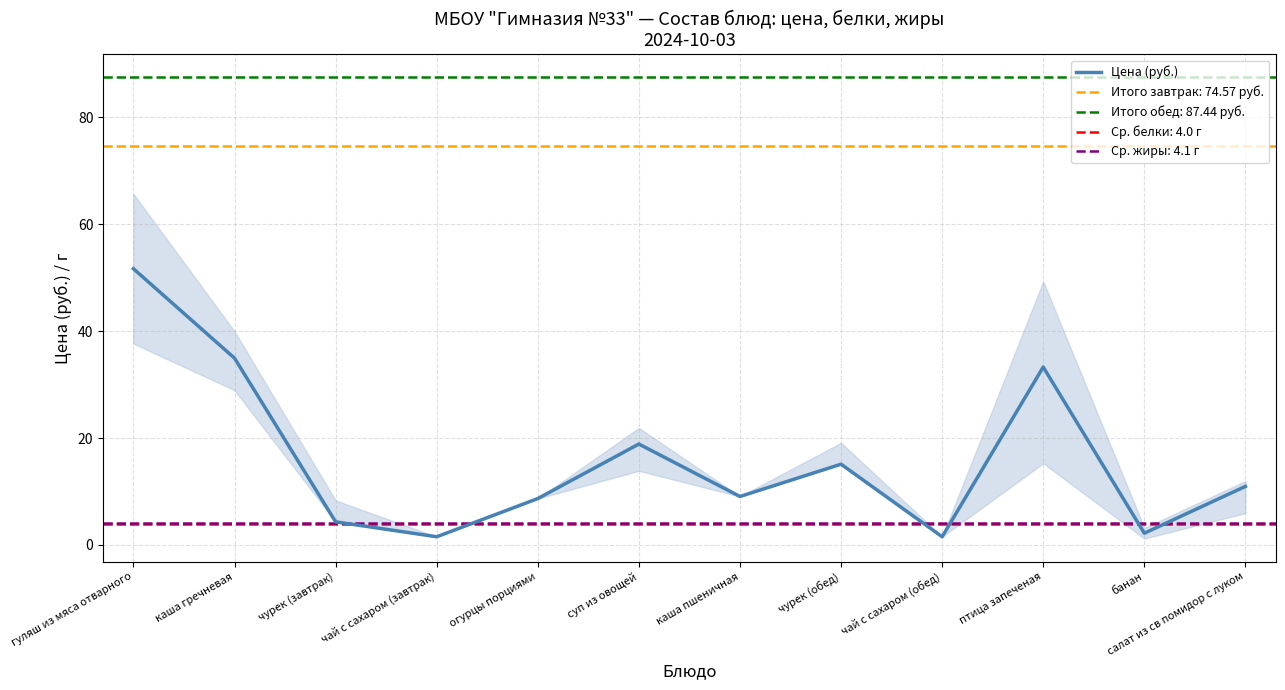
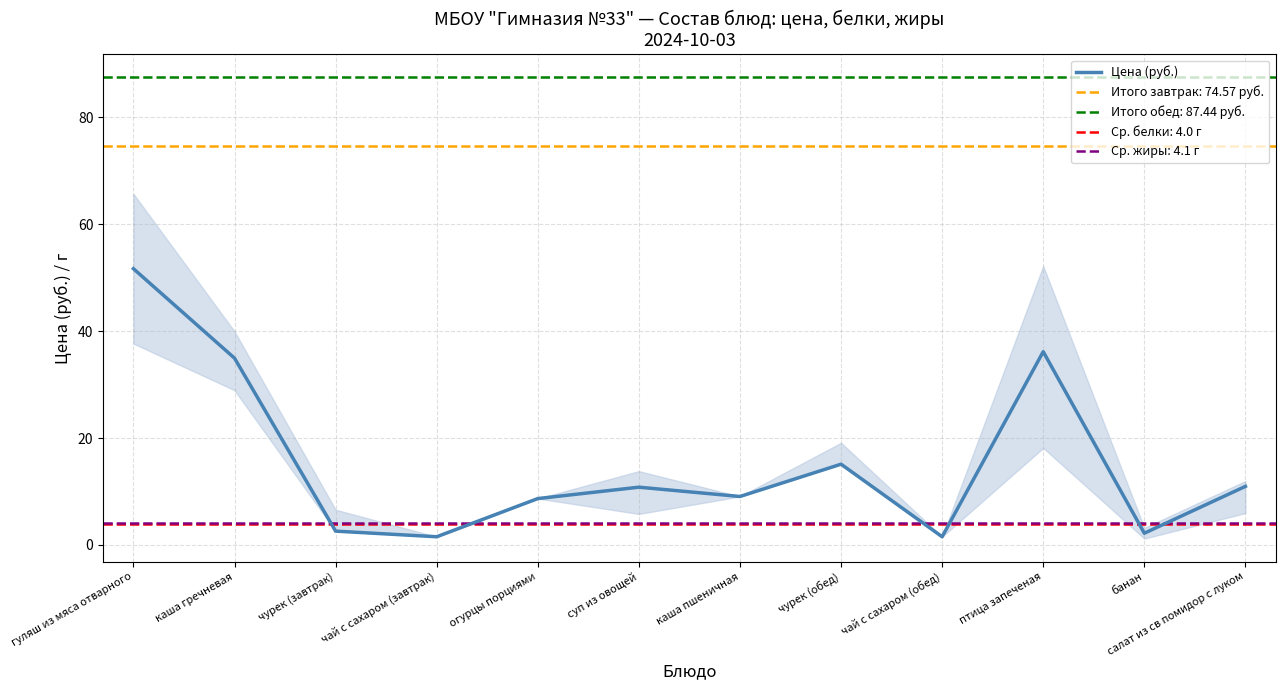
Цена (руб.), чурек (завтрак): 4 -> 3
Цена (руб.), суп из овощей: 19 -> 11
Цена (руб.), птица запеченая: 33 -> 36
